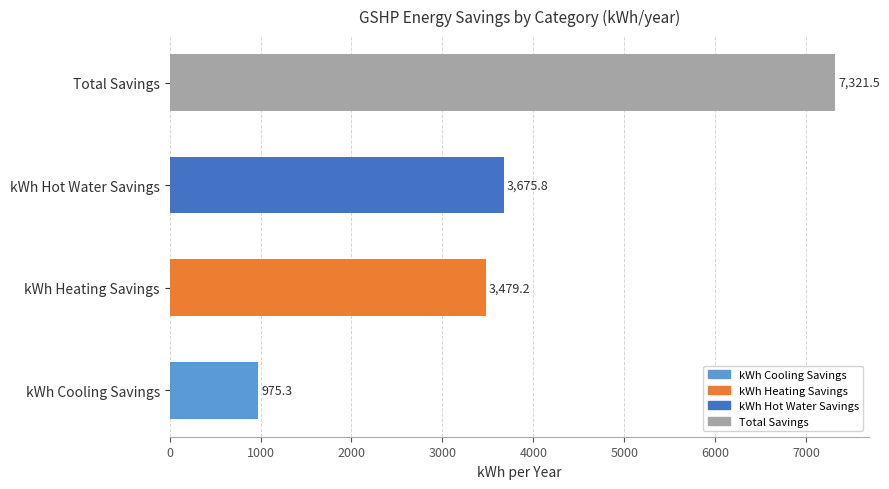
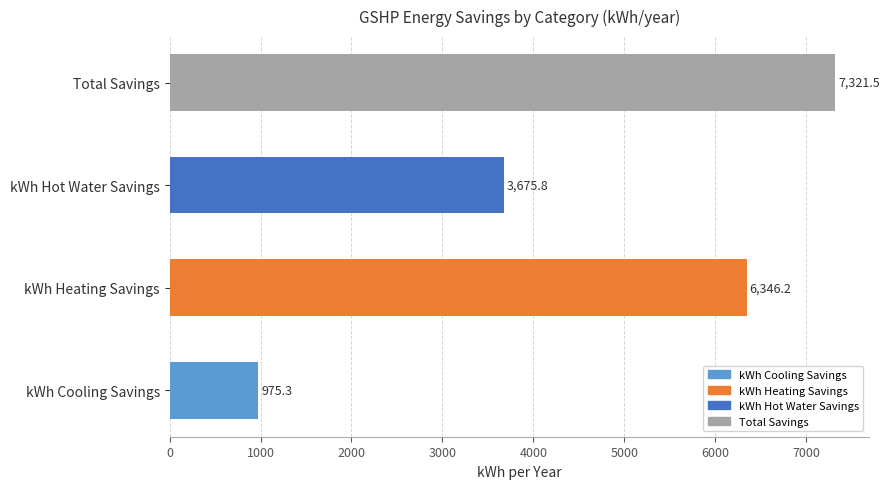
kWh Heating Savings: 3,479.2 -> 6,346.2
